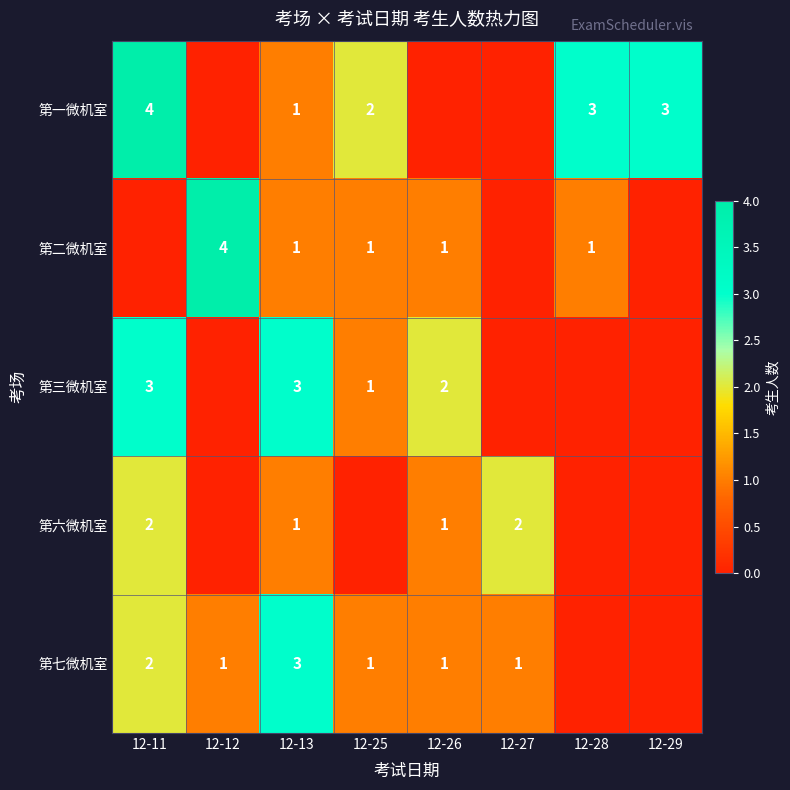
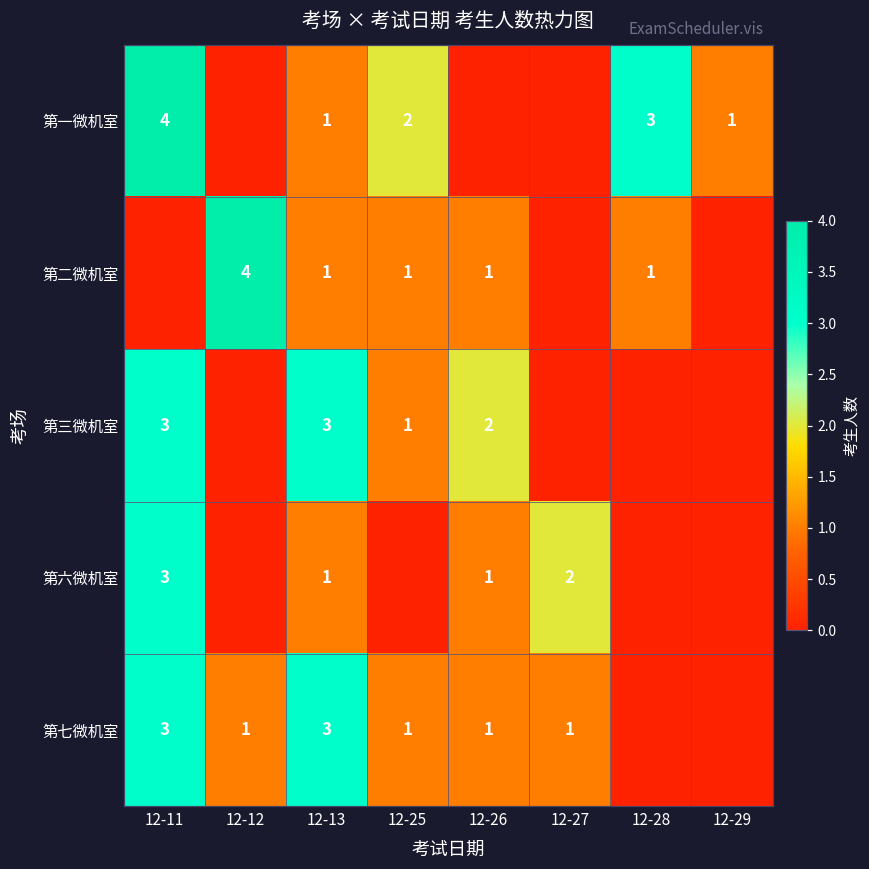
第一微机室, 12-29: 3 -> 1
第六微机室, 12-11: 2 -> 3
第七微机室, 12-11: 2 -> 3
